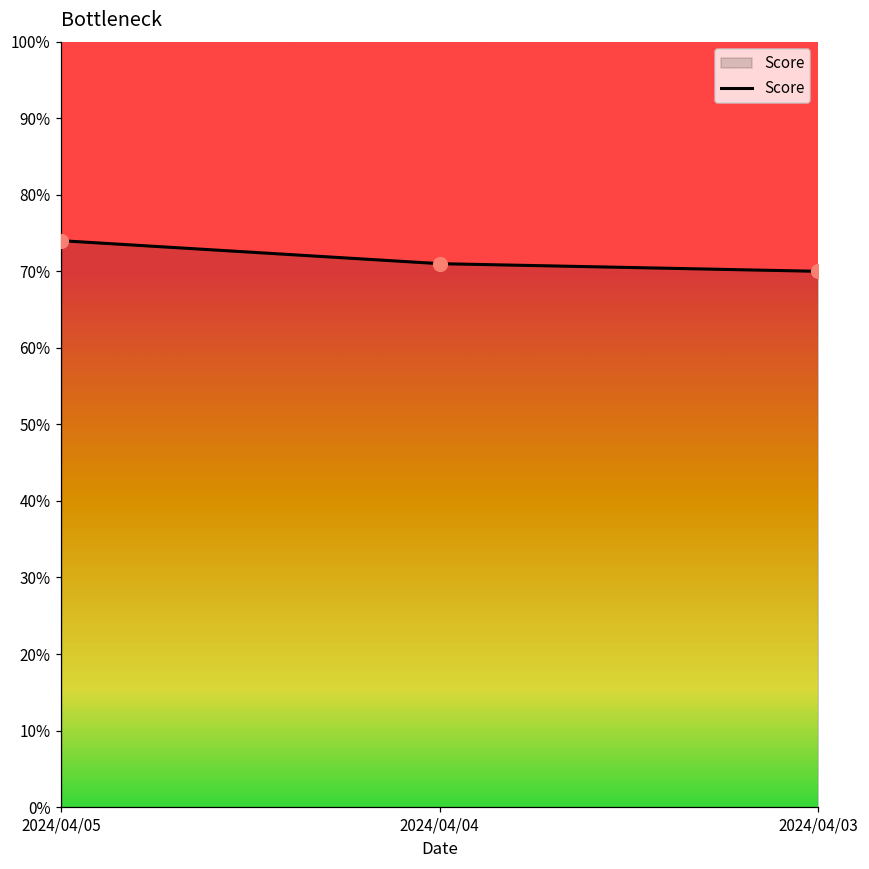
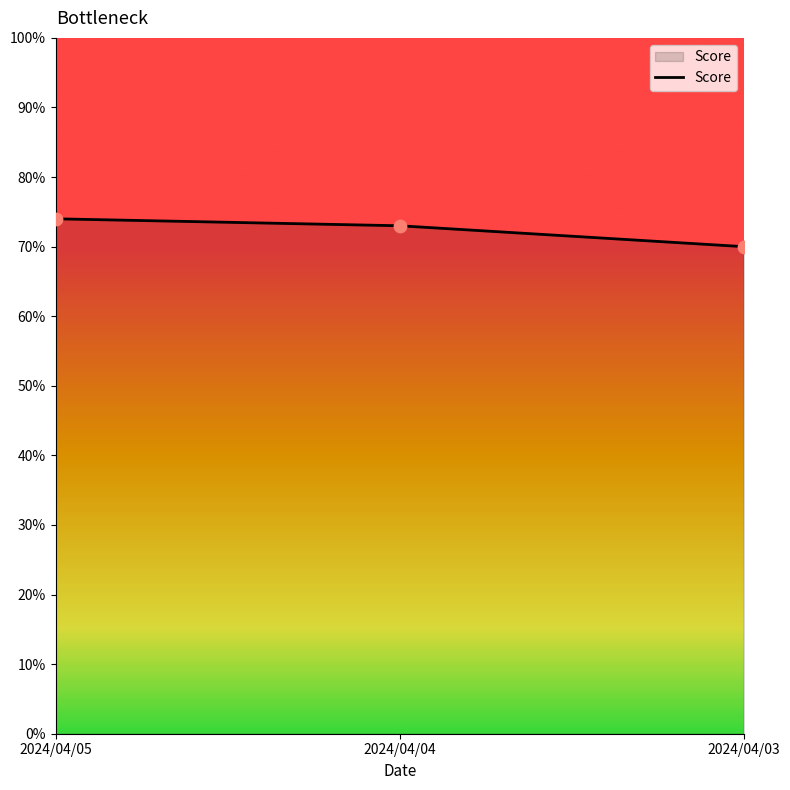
2024/04/04: 71% -> 73%
